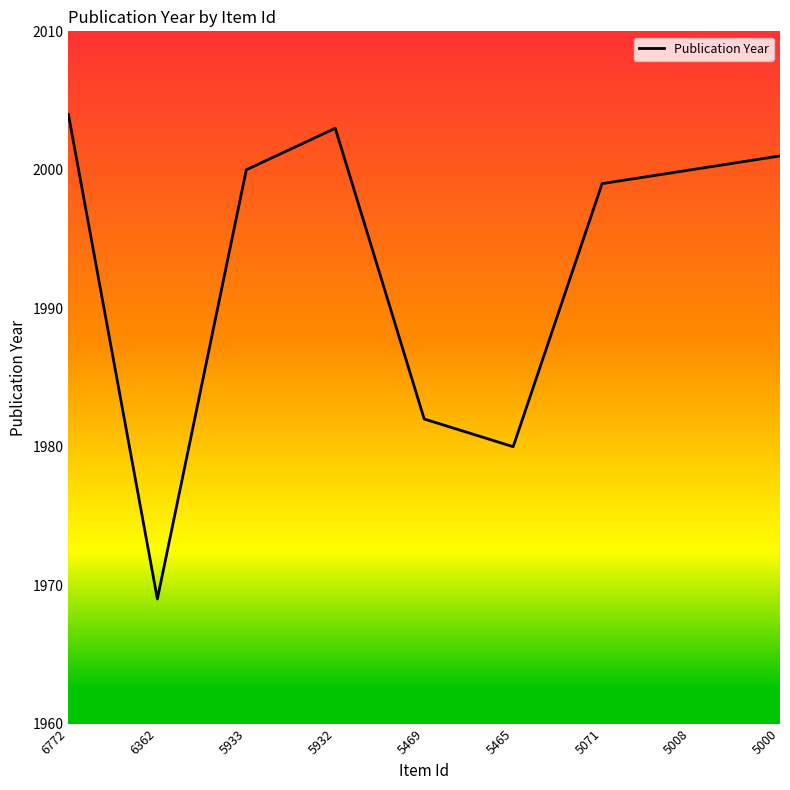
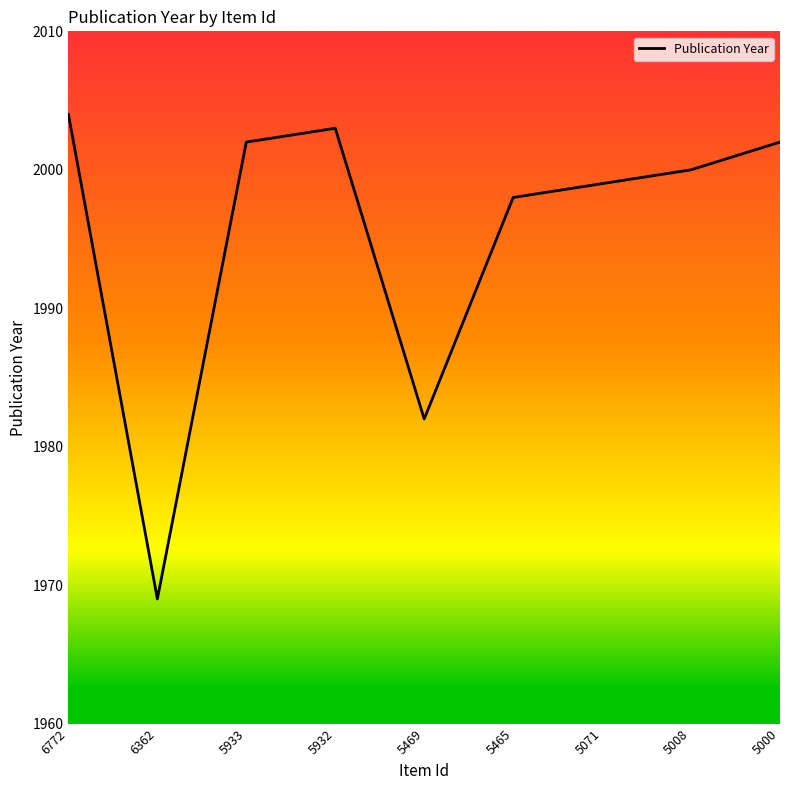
5933: 2000 -> 2002
5465: 1980 -> 1998
5000: 2001 -> 2002
